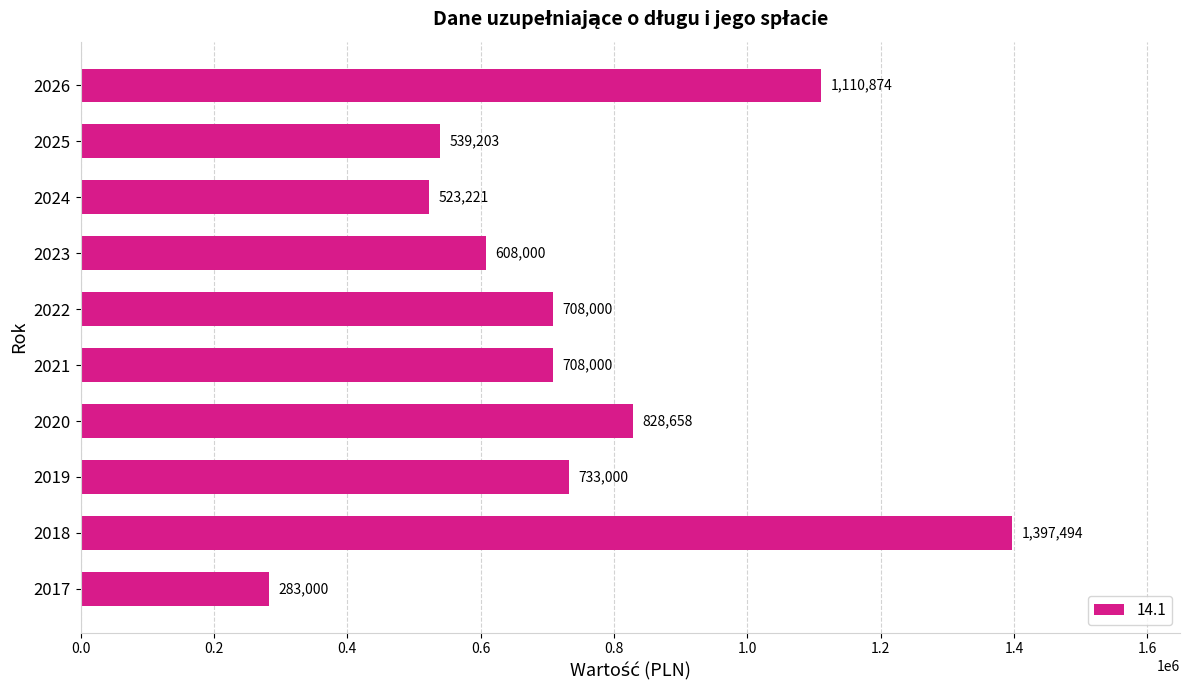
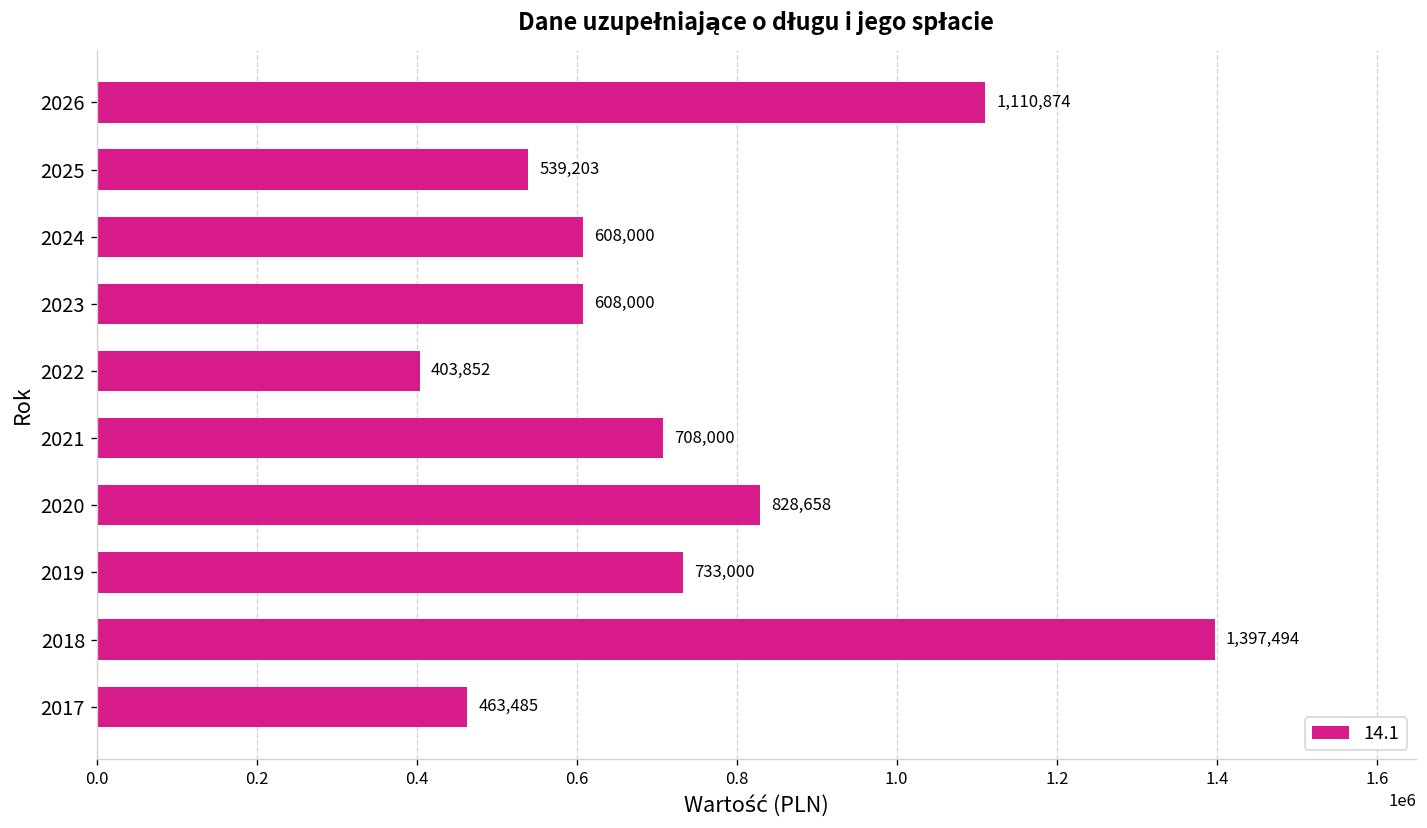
2024: 523,221 -> 608,000
2022: 708,000 -> 403,852
2017: 283,000 -> 463,485
